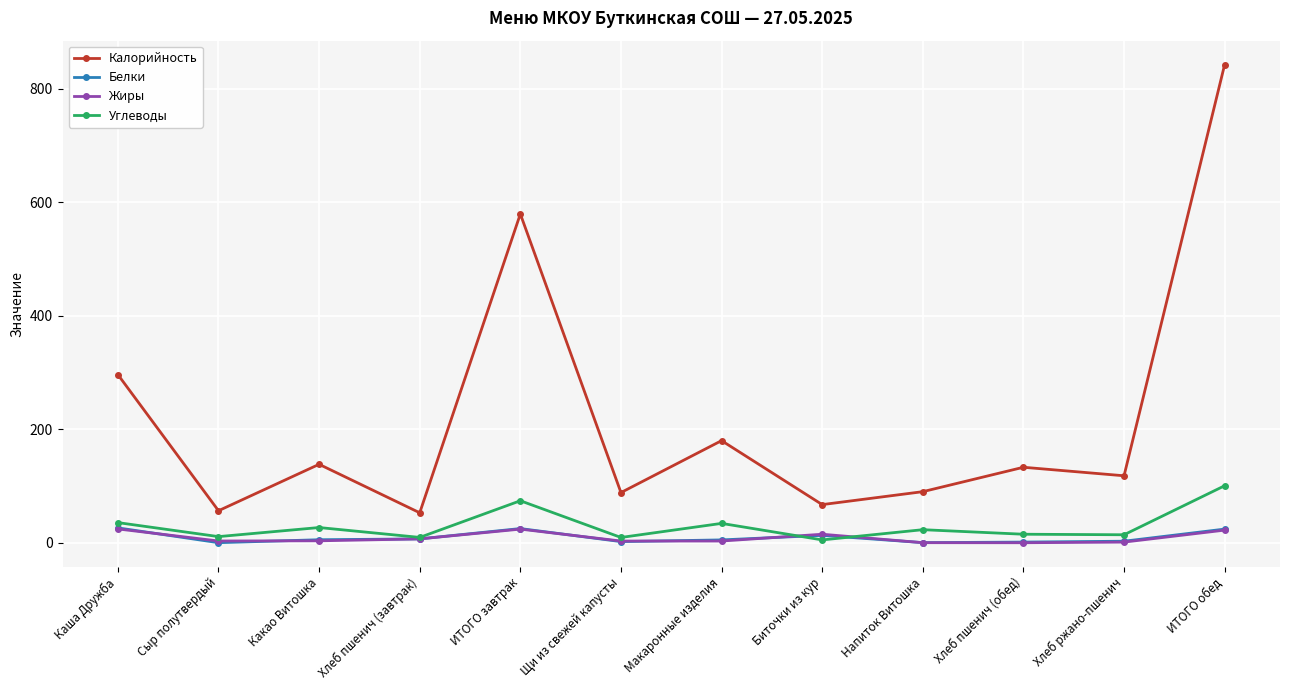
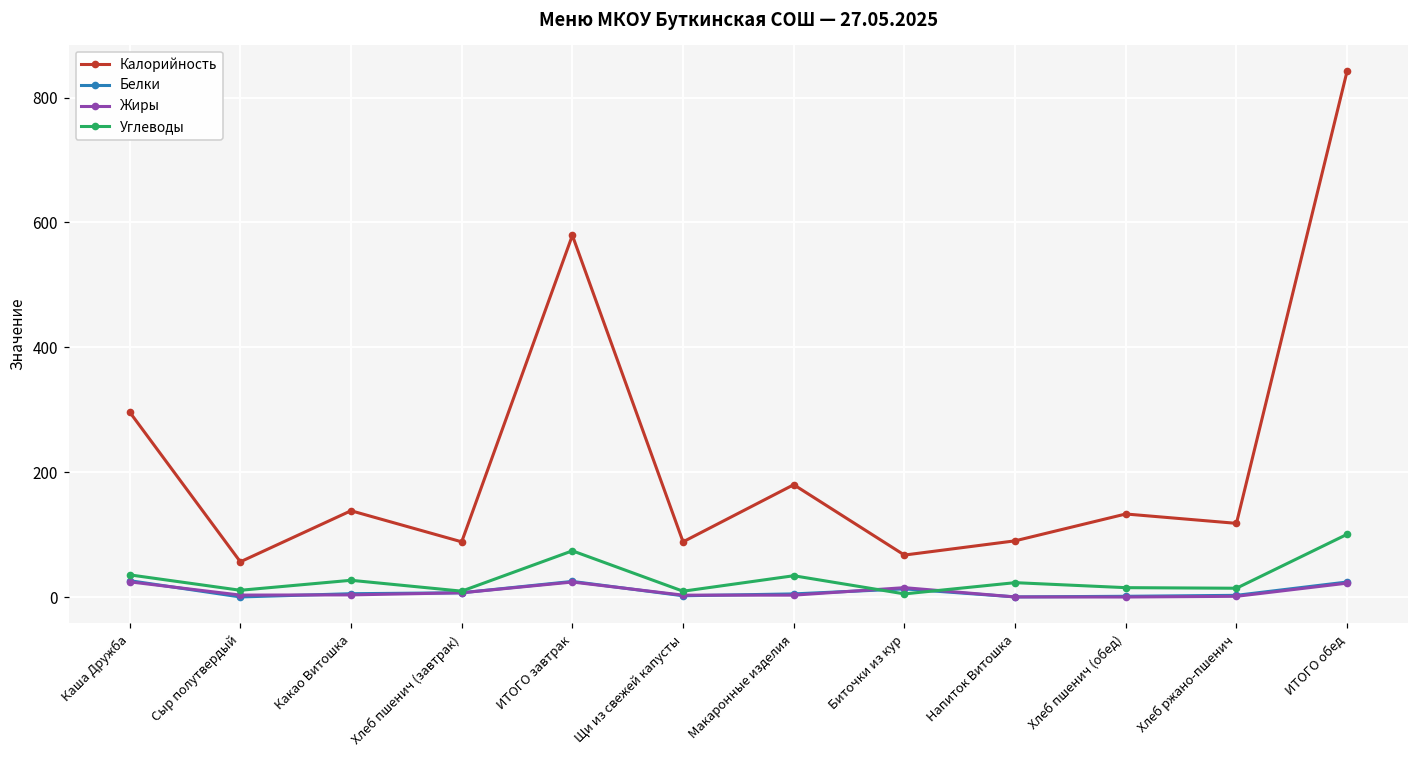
Калорийность, Хлеб пшенич (завтрак): 50 -> 90
